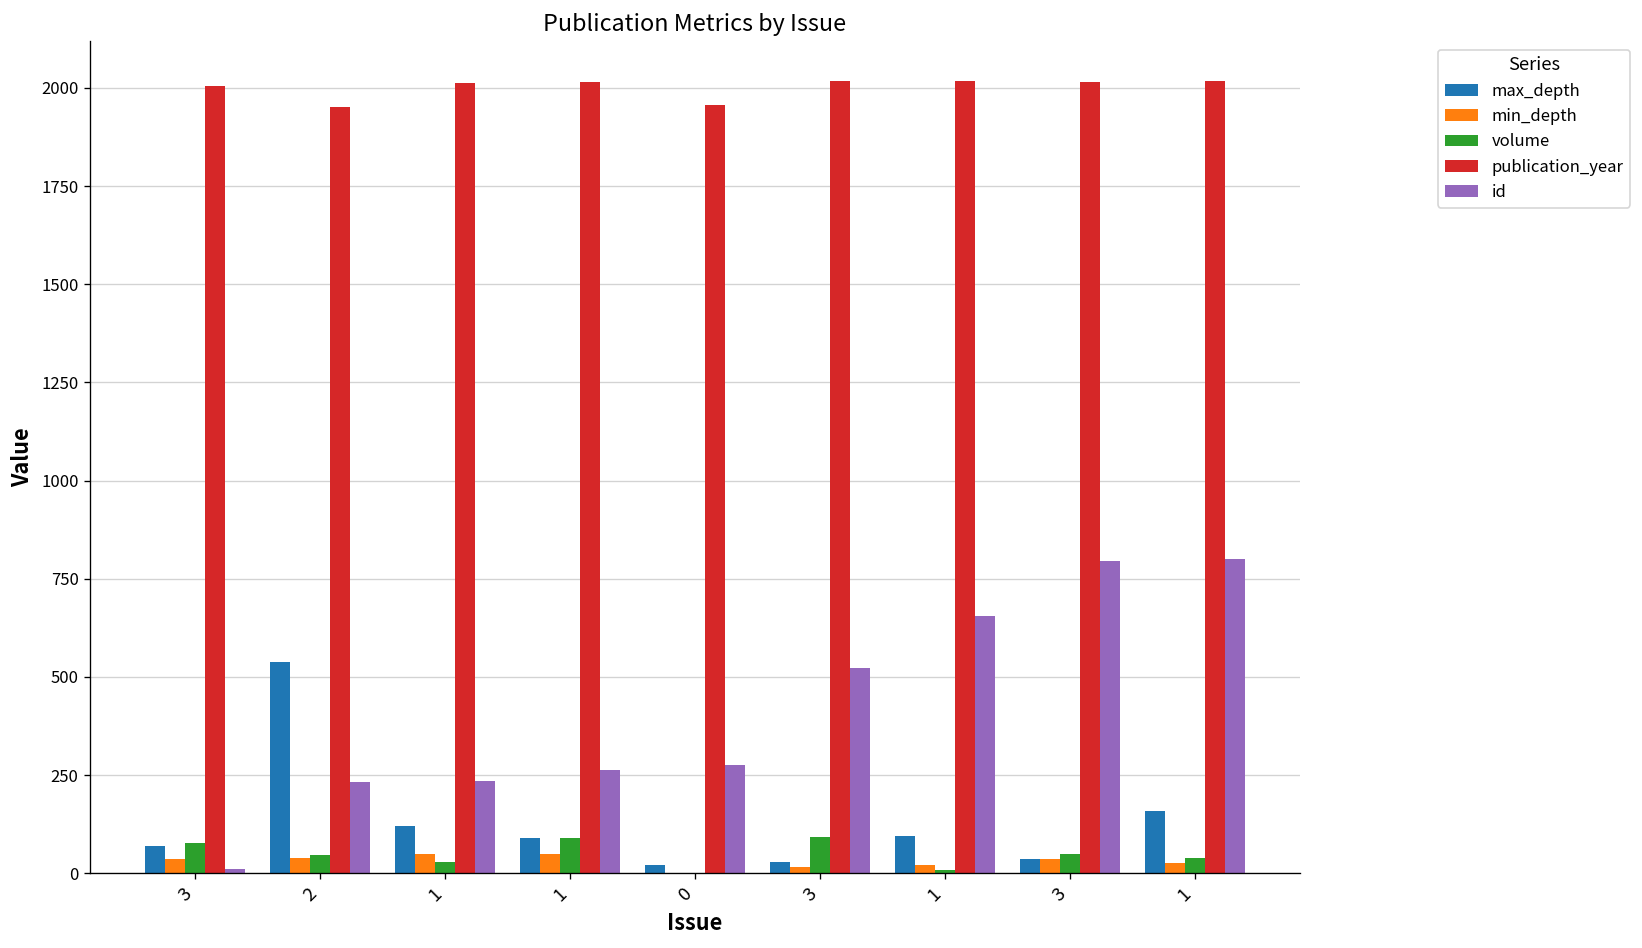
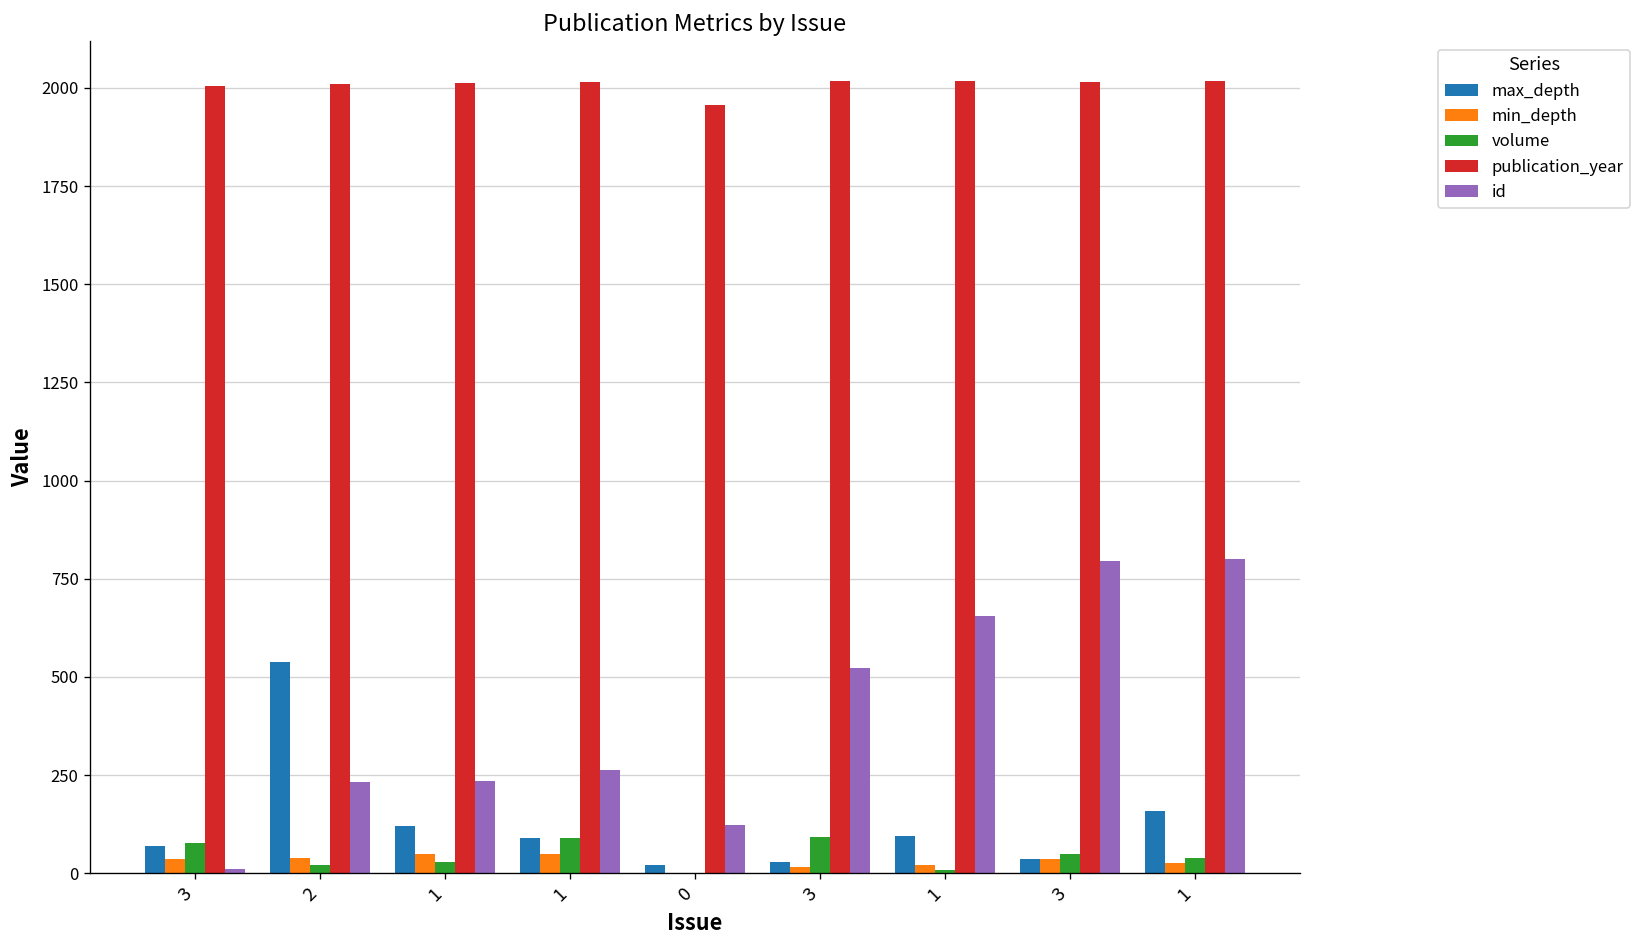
volume, 2: 50 -> 20
publication_year, 2: 1950 -> 2010
id, 0: 280 -> 120
